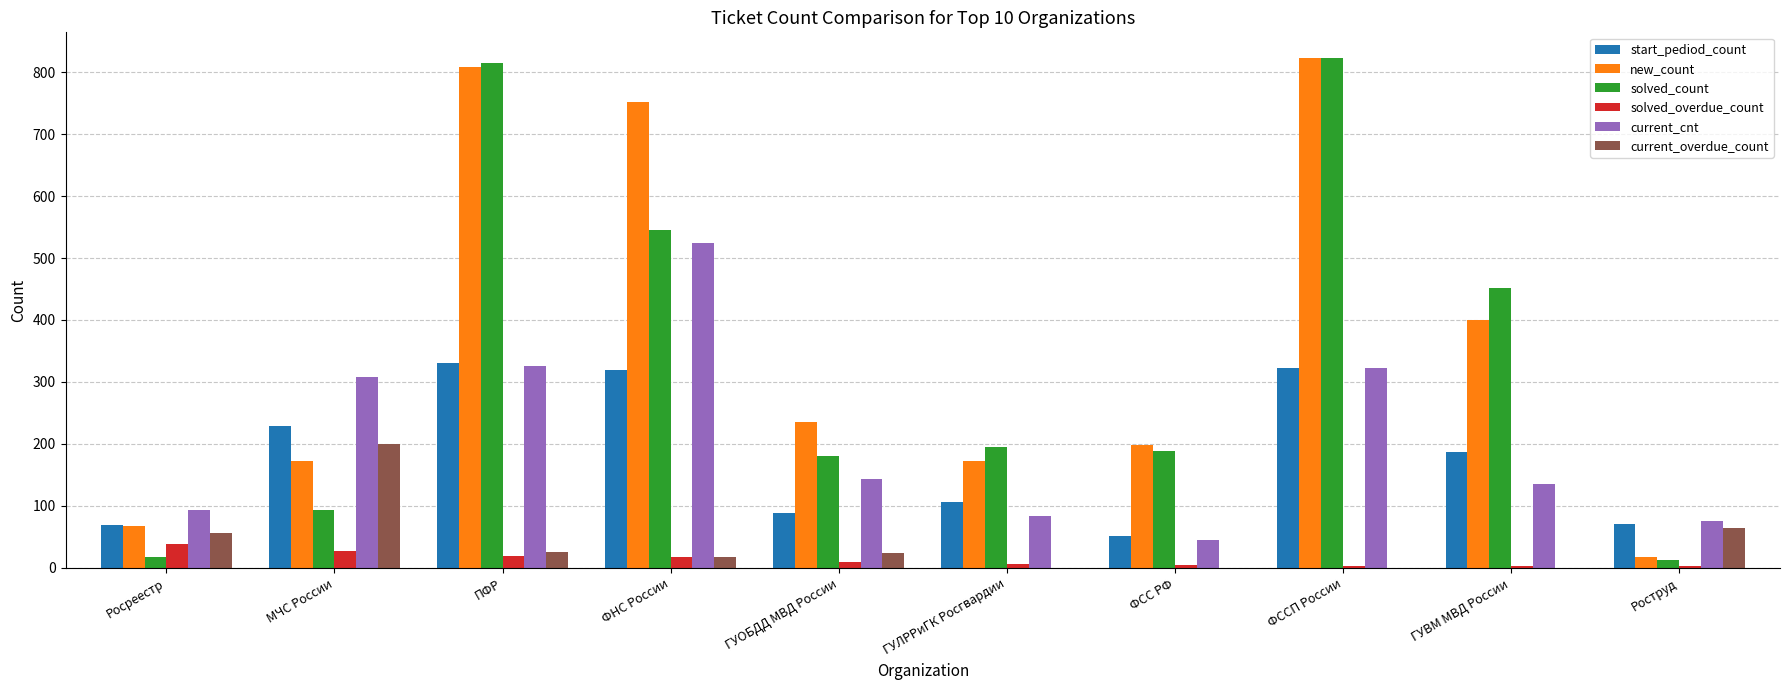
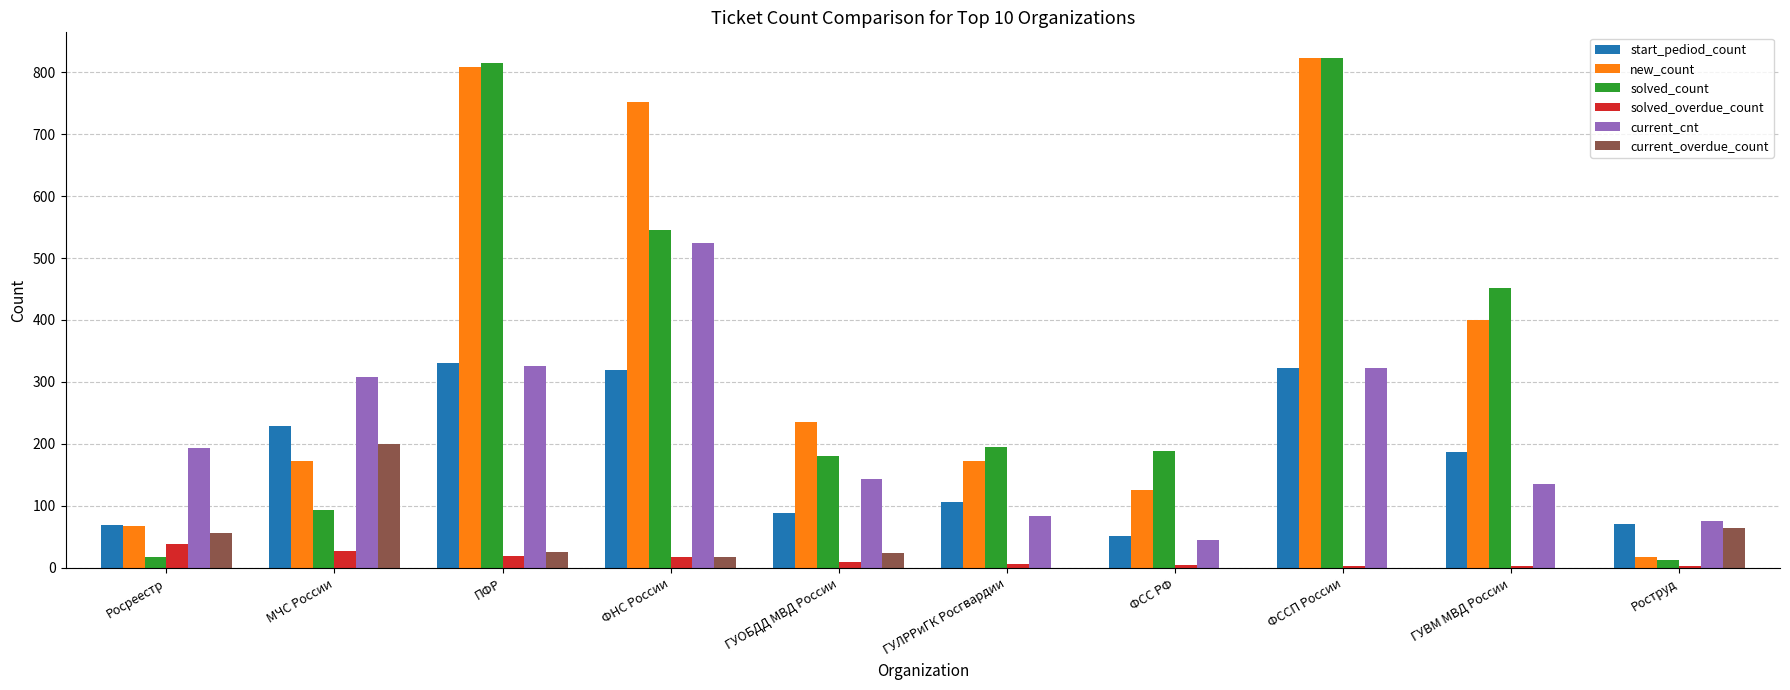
current_cnt, Росреестр: 90 -> 190
new_count, ФСС РФ: 200 -> 130
